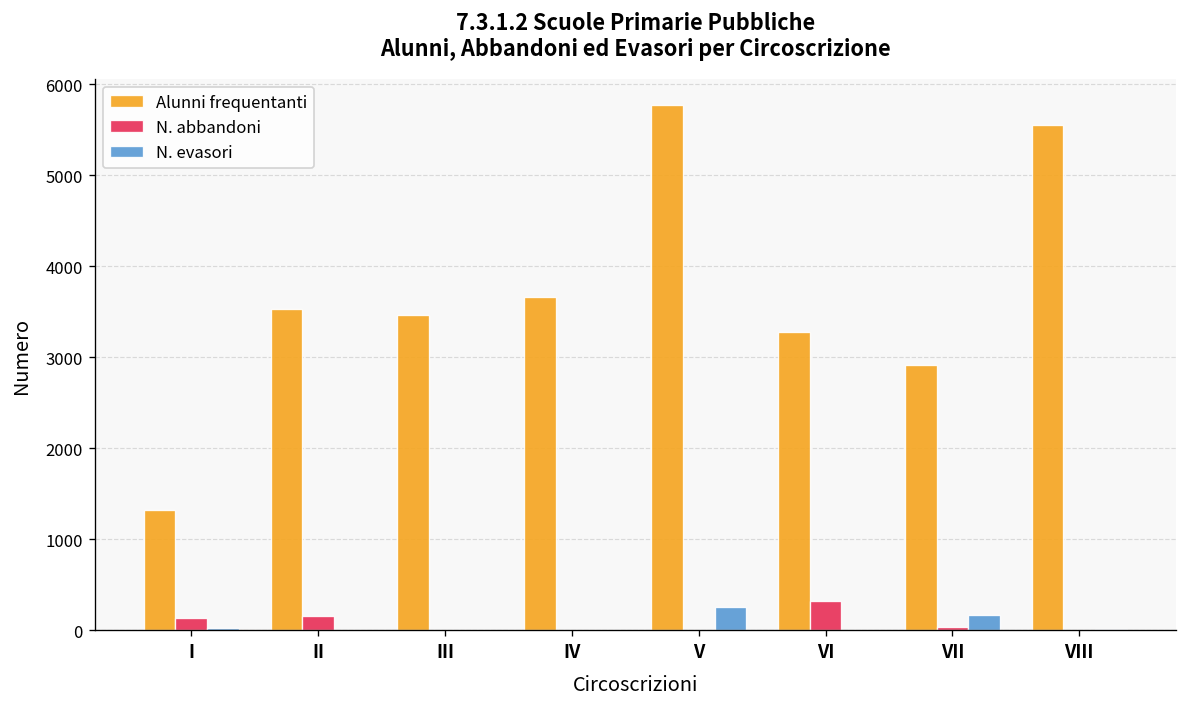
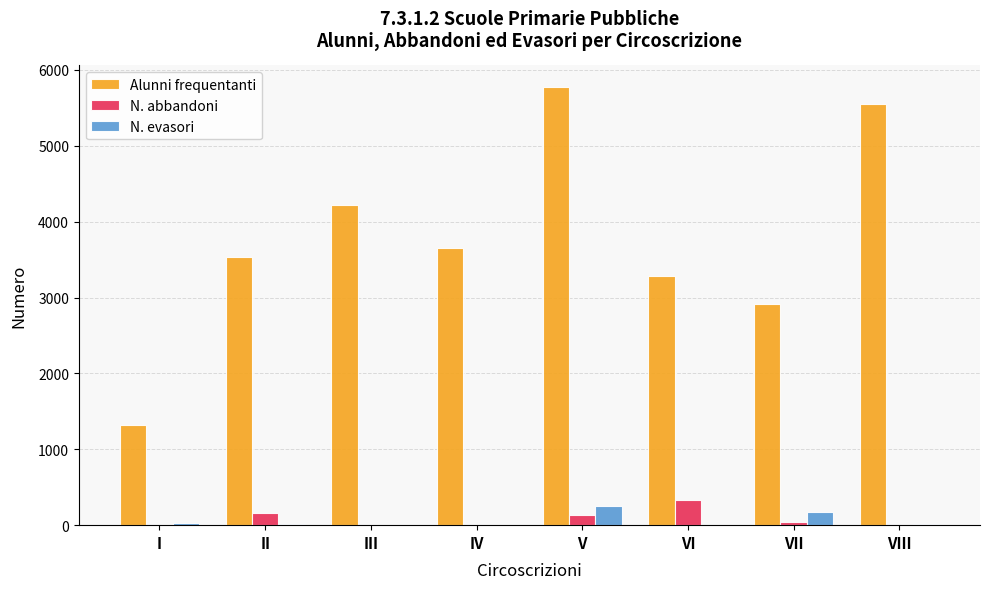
N. abbandoni, I: 100 -> 0
Alunni frequentanti, III: 3500 -> 4200
N. abbandoni, V: 0 -> 100
